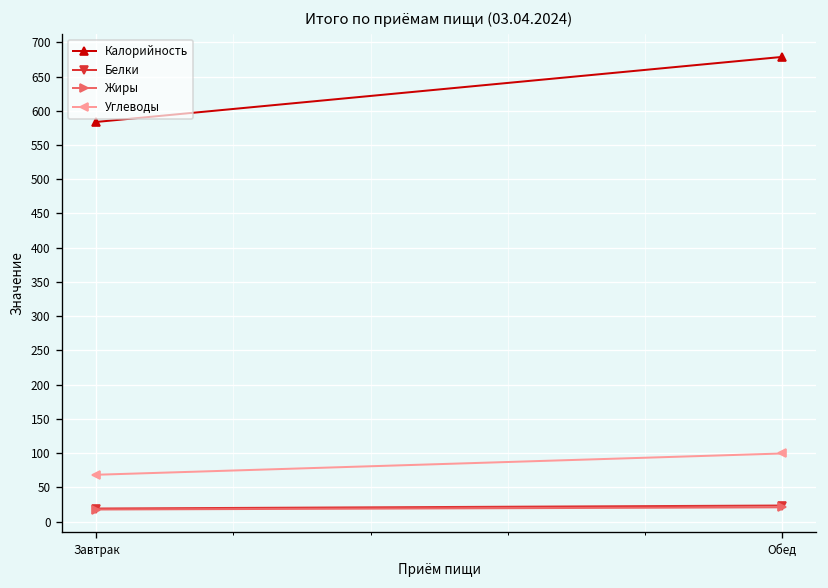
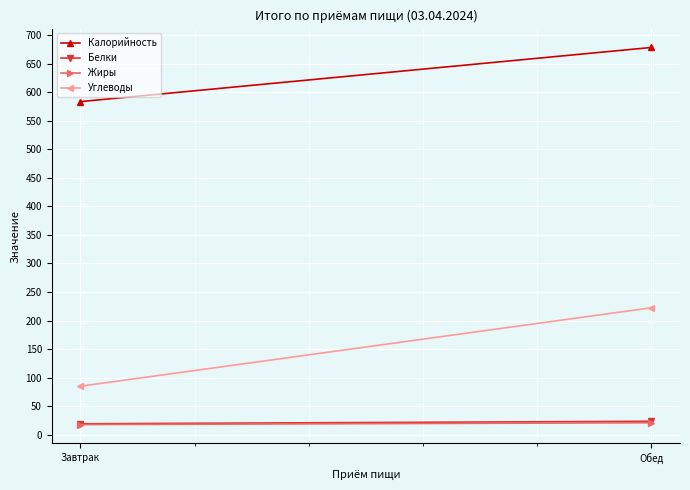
Углеводы, Завтрак: 70 -> 80
Углеводы, Обед: 100 -> 220
